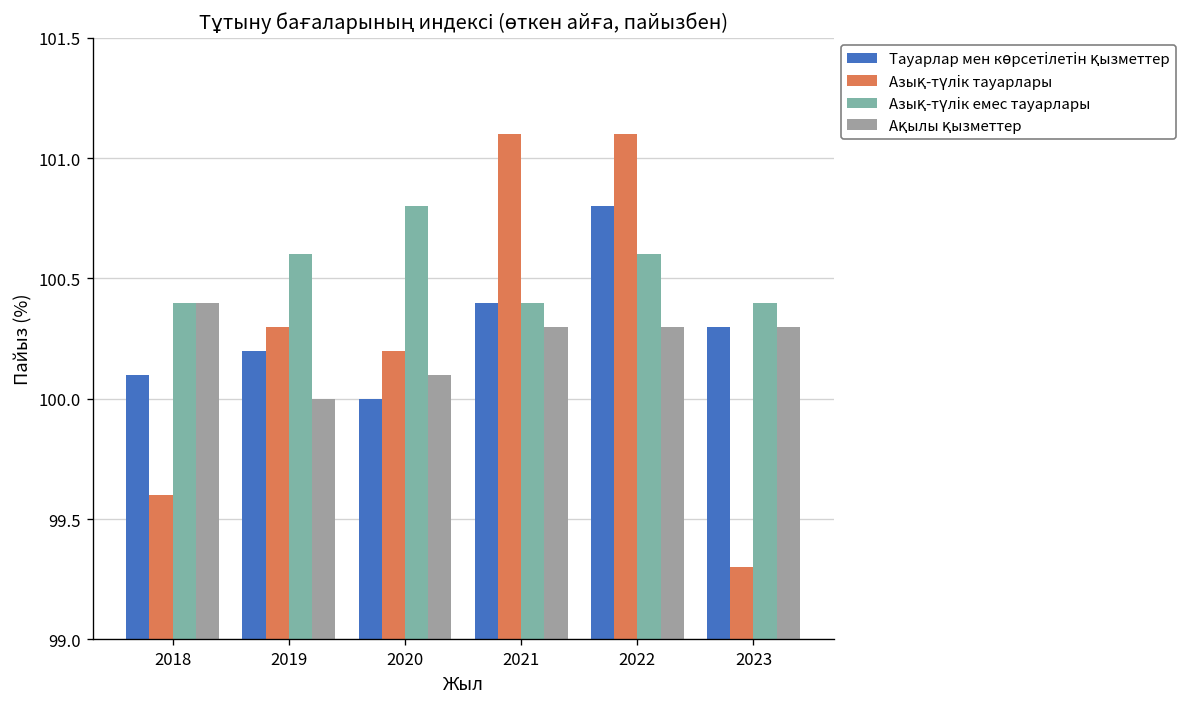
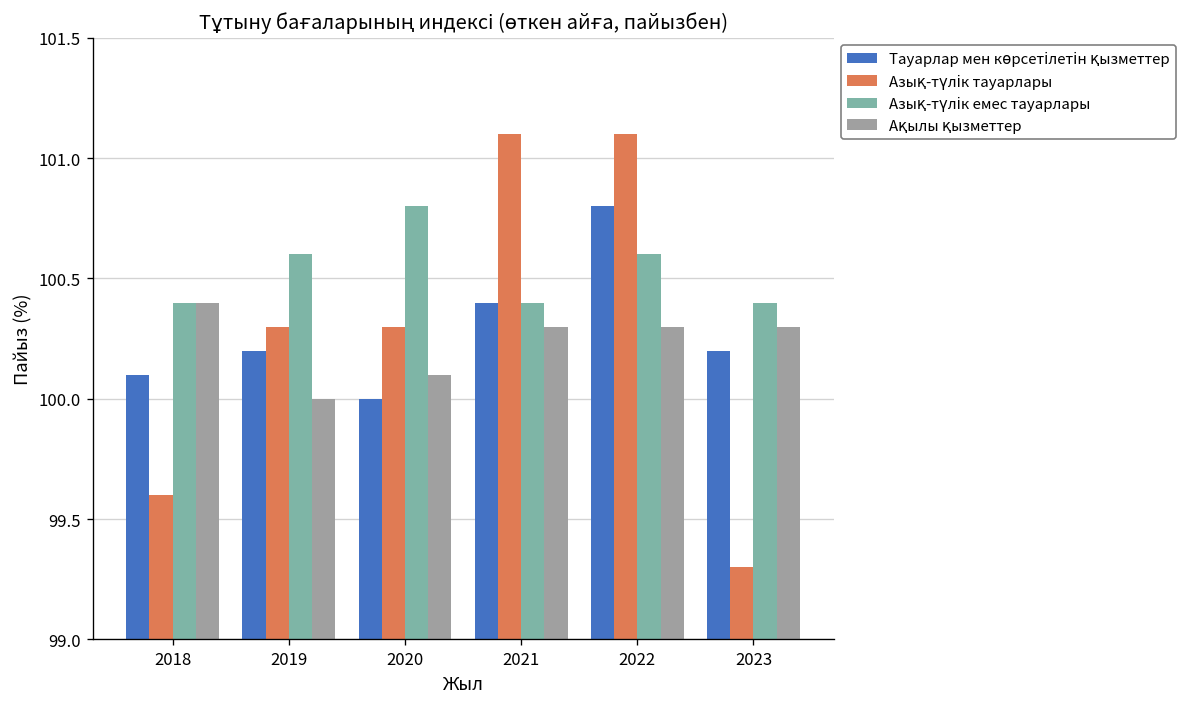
Азық-түлік тауарлары, 2020: 100.2 -> 100.3
Тауарлар мен көрсетілетін қызметтер, 2023: 100.3 -> 100.2
